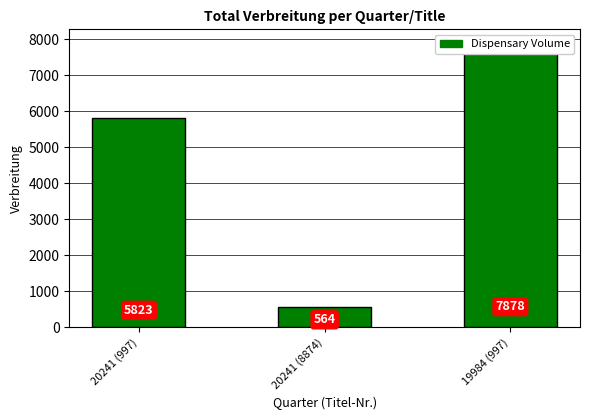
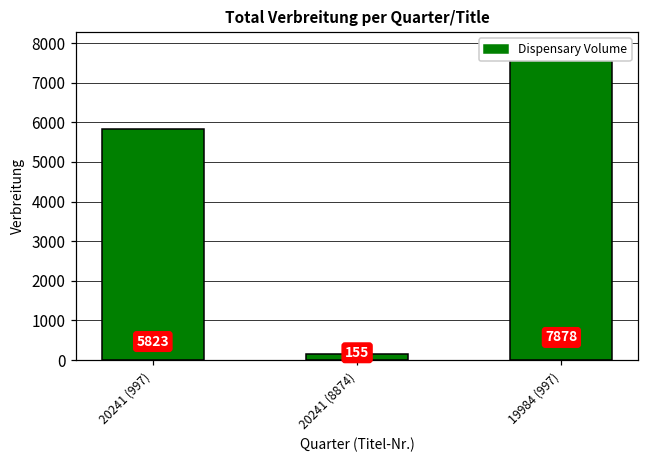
20241 (8874): 564 -> 155
